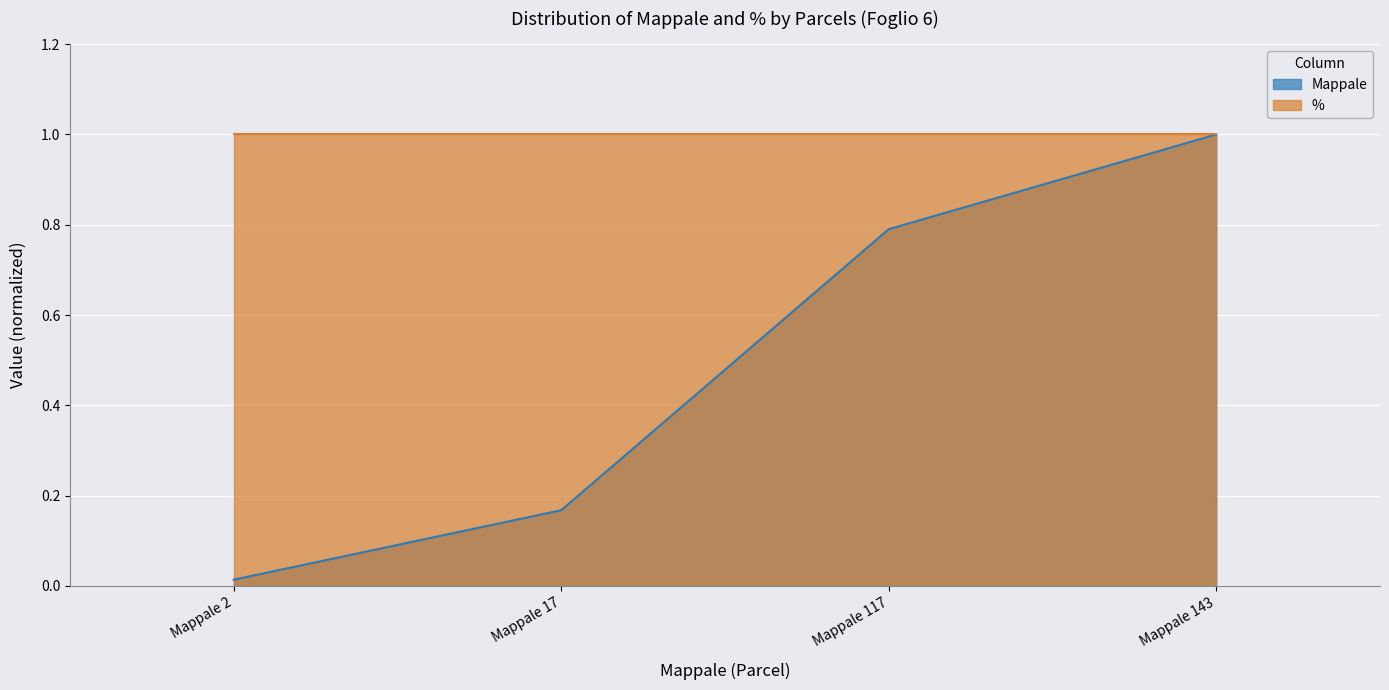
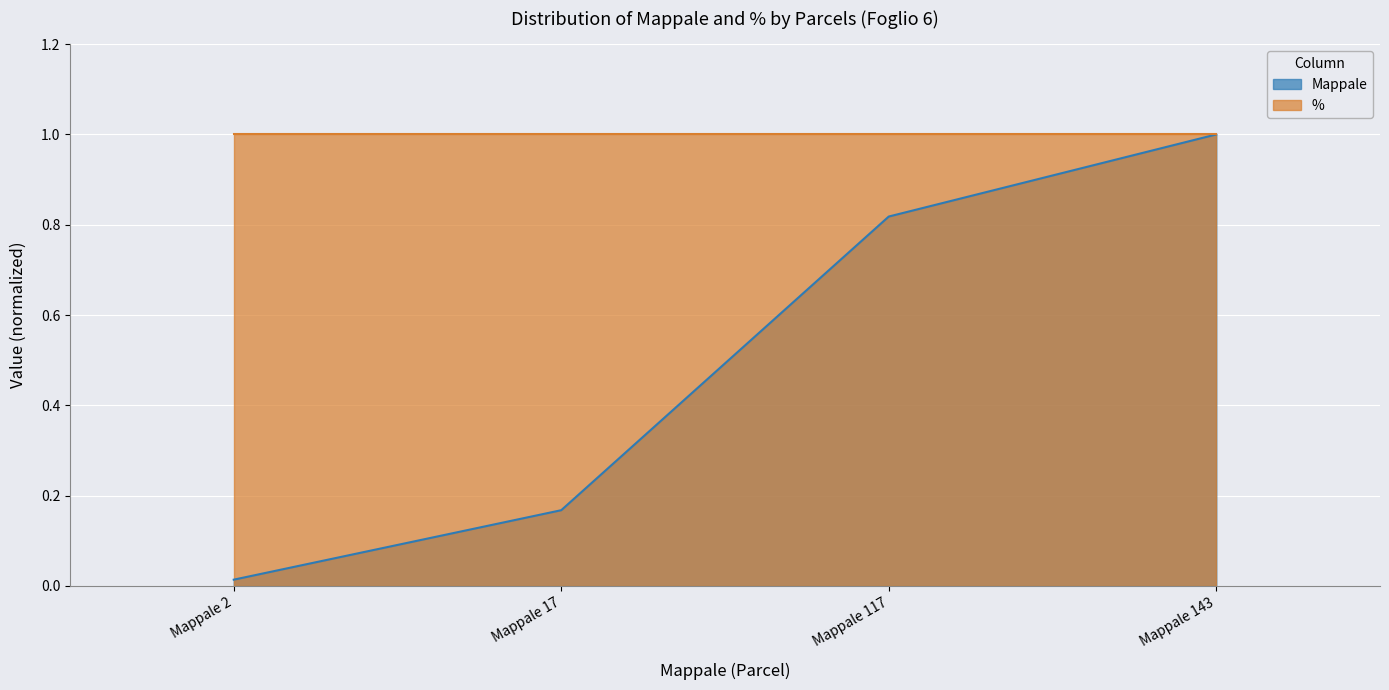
Mappale, Mappale 117: 0.79 -> 0.82
